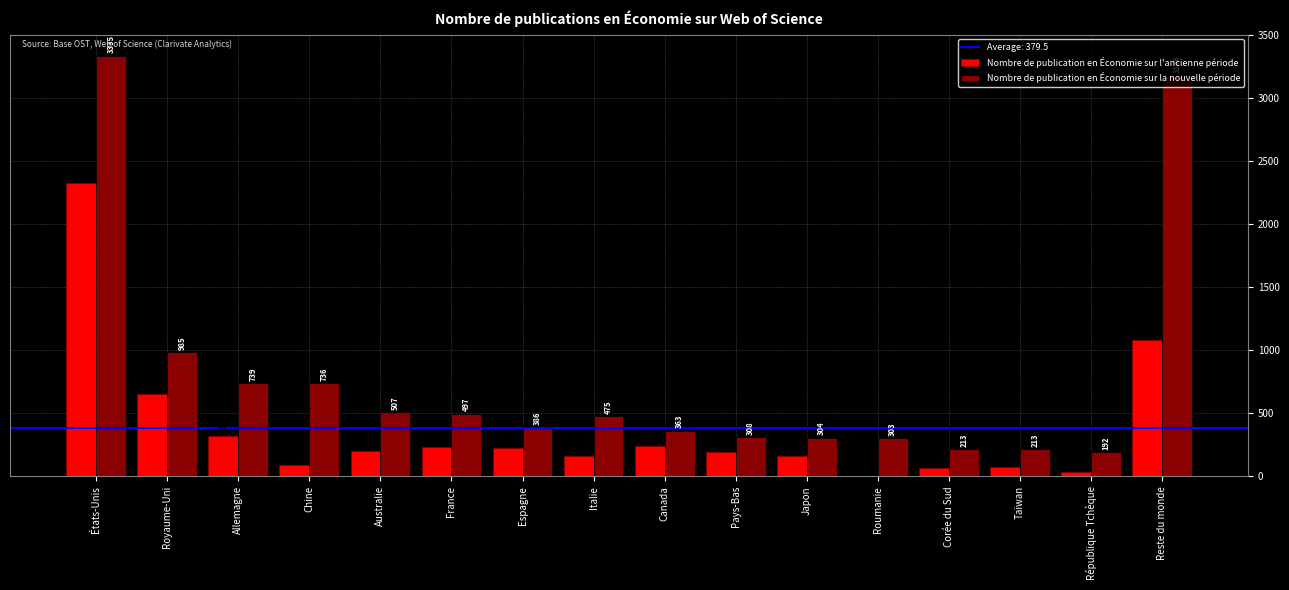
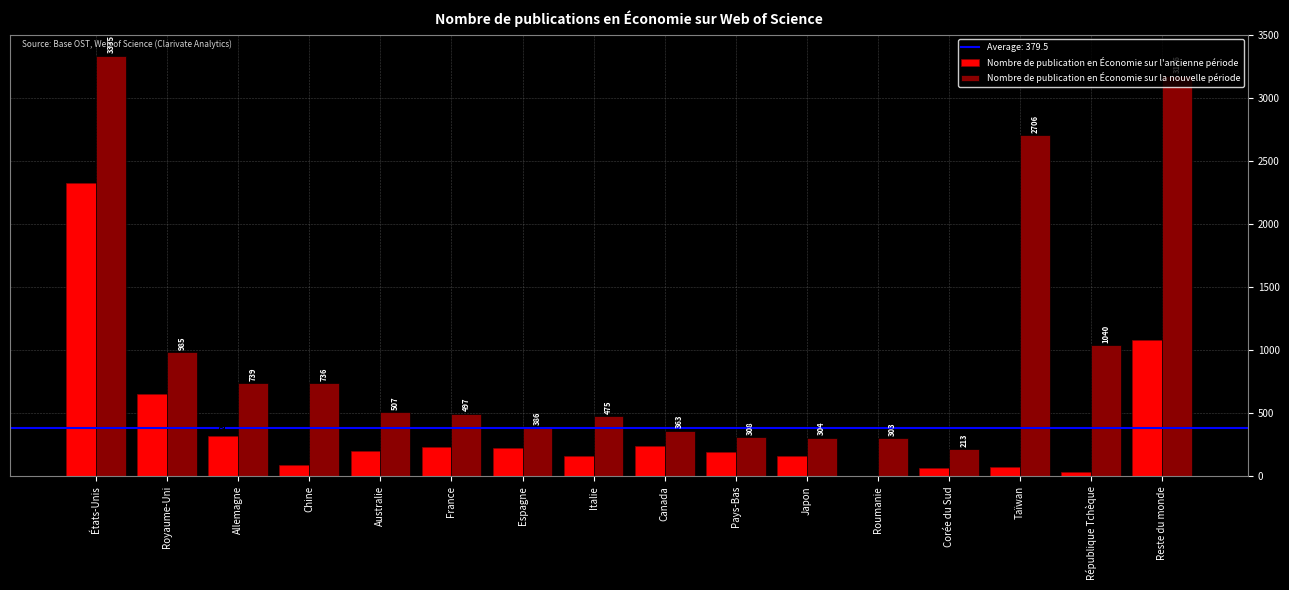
Nombre de publication en Économie sur la nouvelle période, Taïwan: 213 -> 2706
Nombre de publication en Économie sur la nouvelle période, République Tchèque: 192 -> 1040
